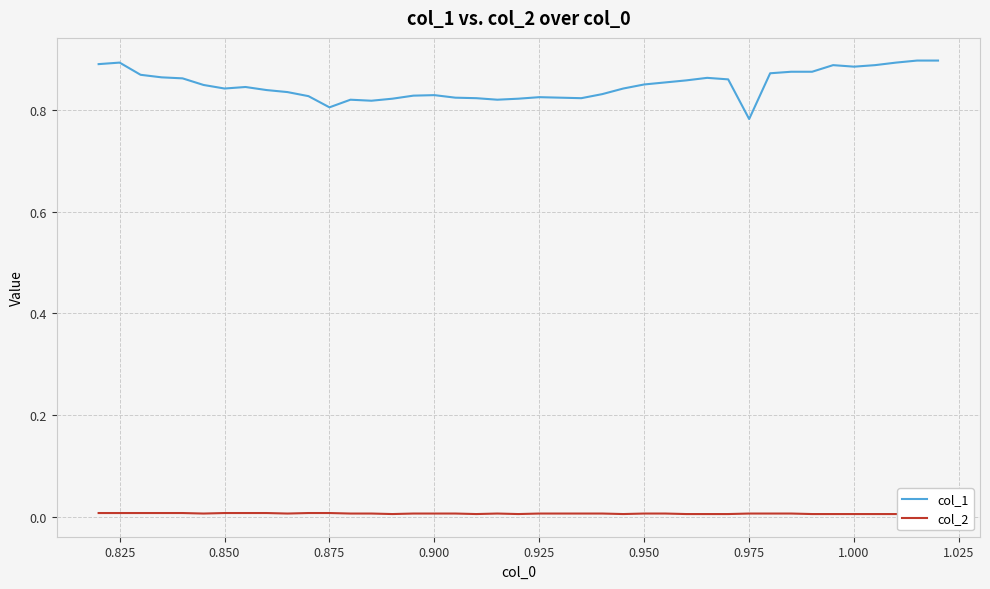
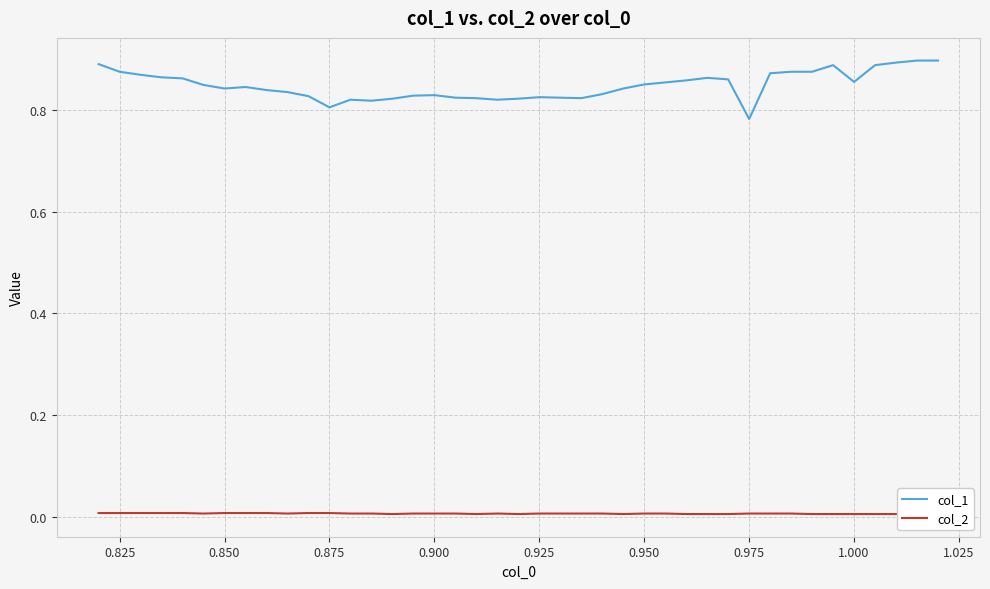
col_1, 0.825: 0.89 -> 0.88
col_1, 1.000: 0.89 -> 0.86
